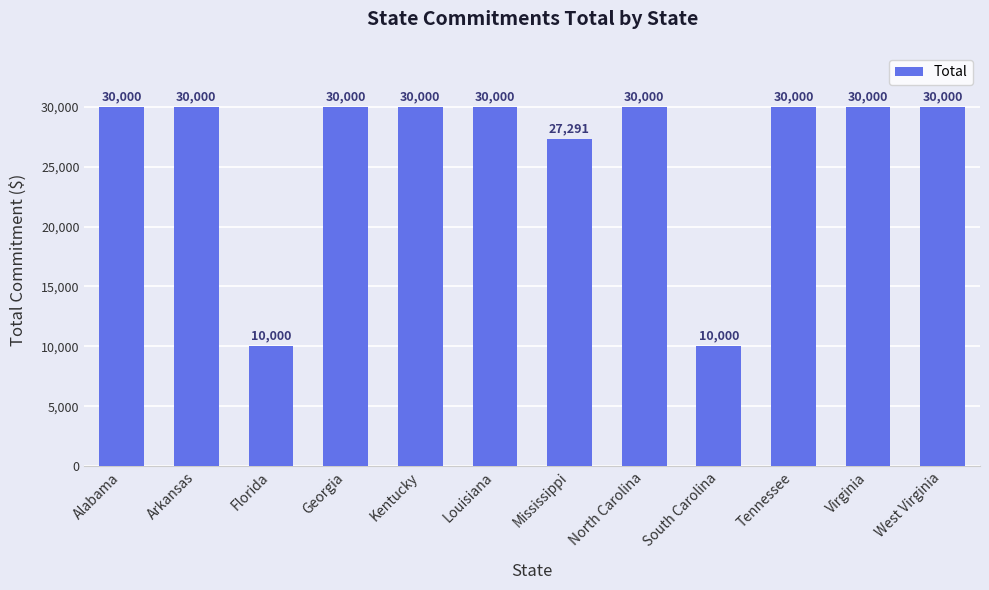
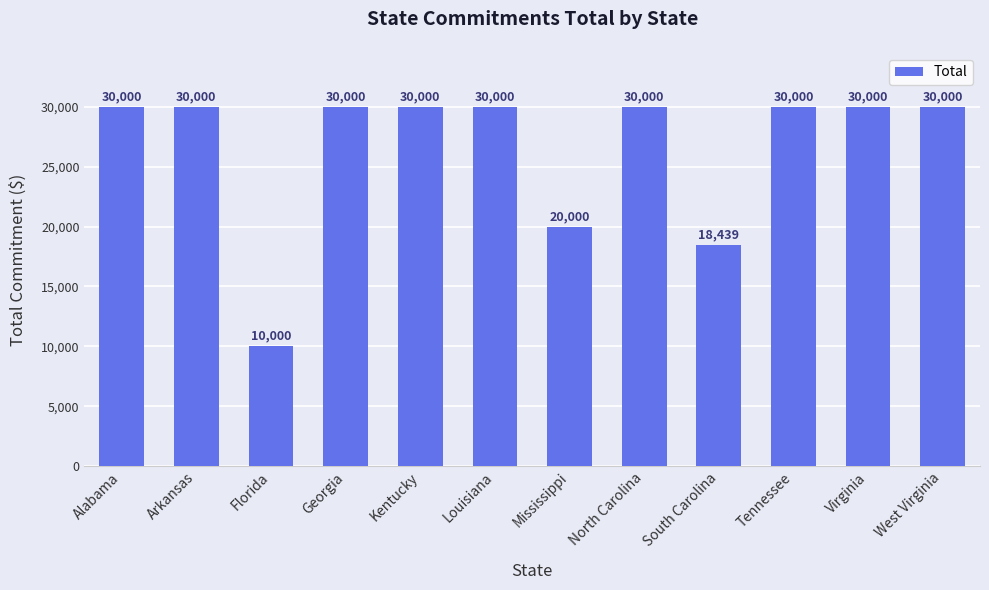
Mississippi: 27,291 -> 20,000
South Carolina: 10,000 -> 18,439
